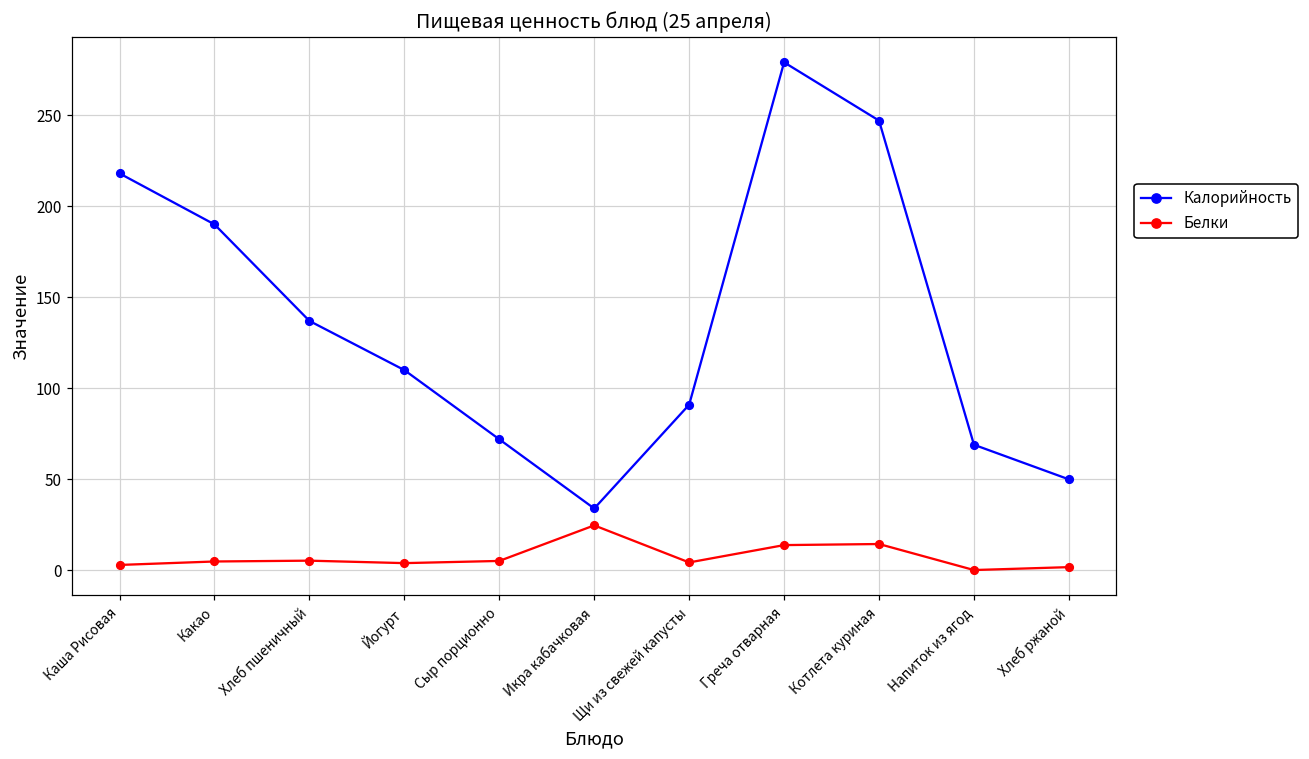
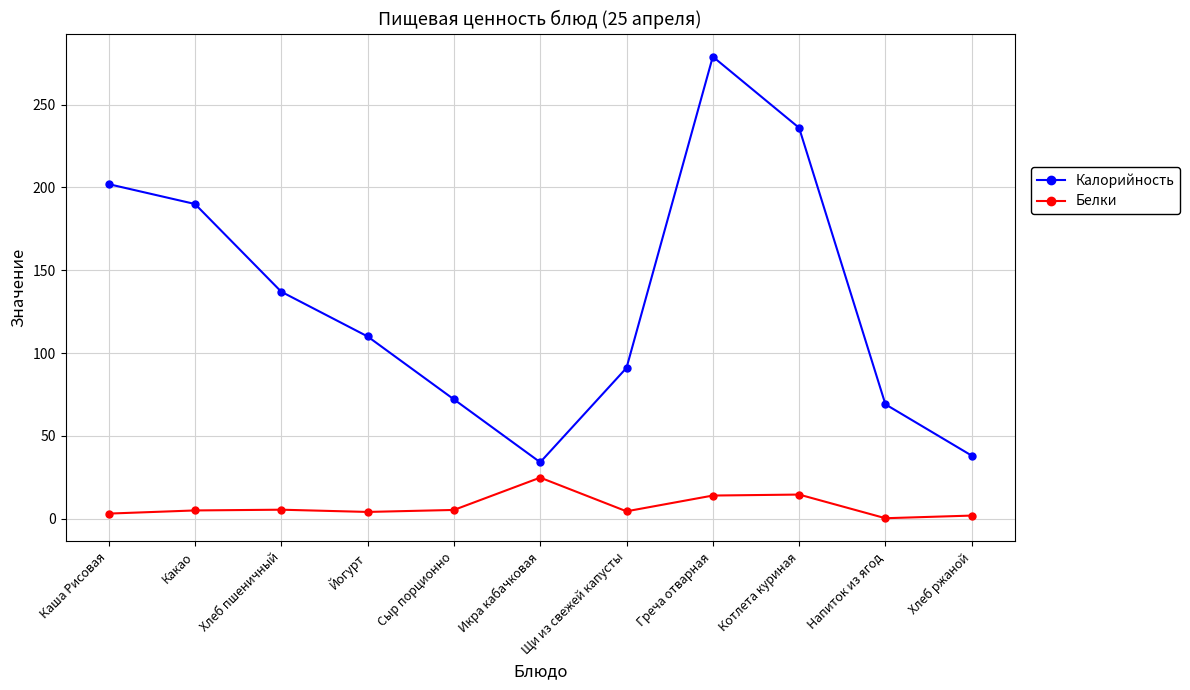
Калорийность, Каша Рисовая: 218 -> 202
Калорийность, Котлета куриная: 247 -> 236
Калорийность, Хлеб ржаной: 50 -> 38
